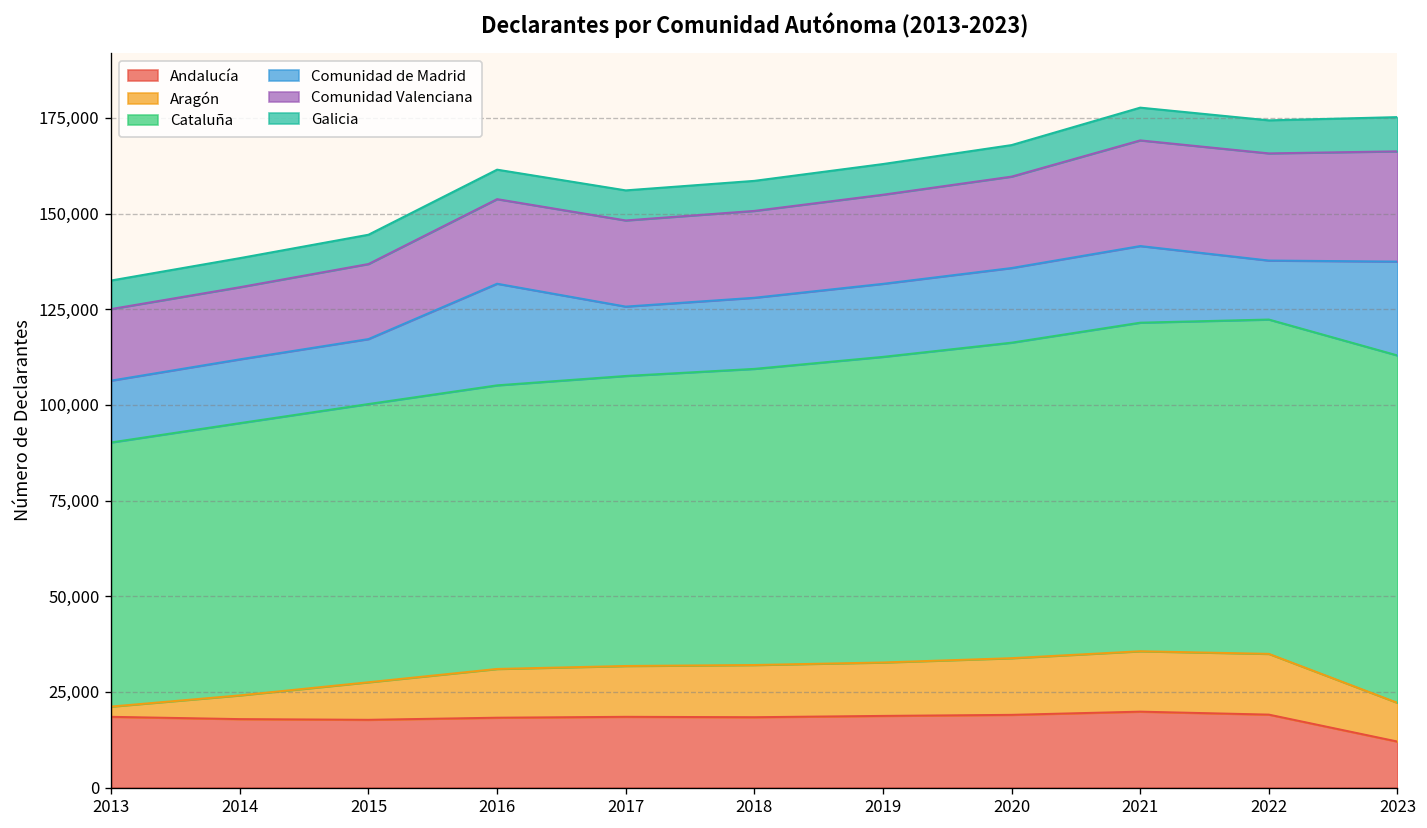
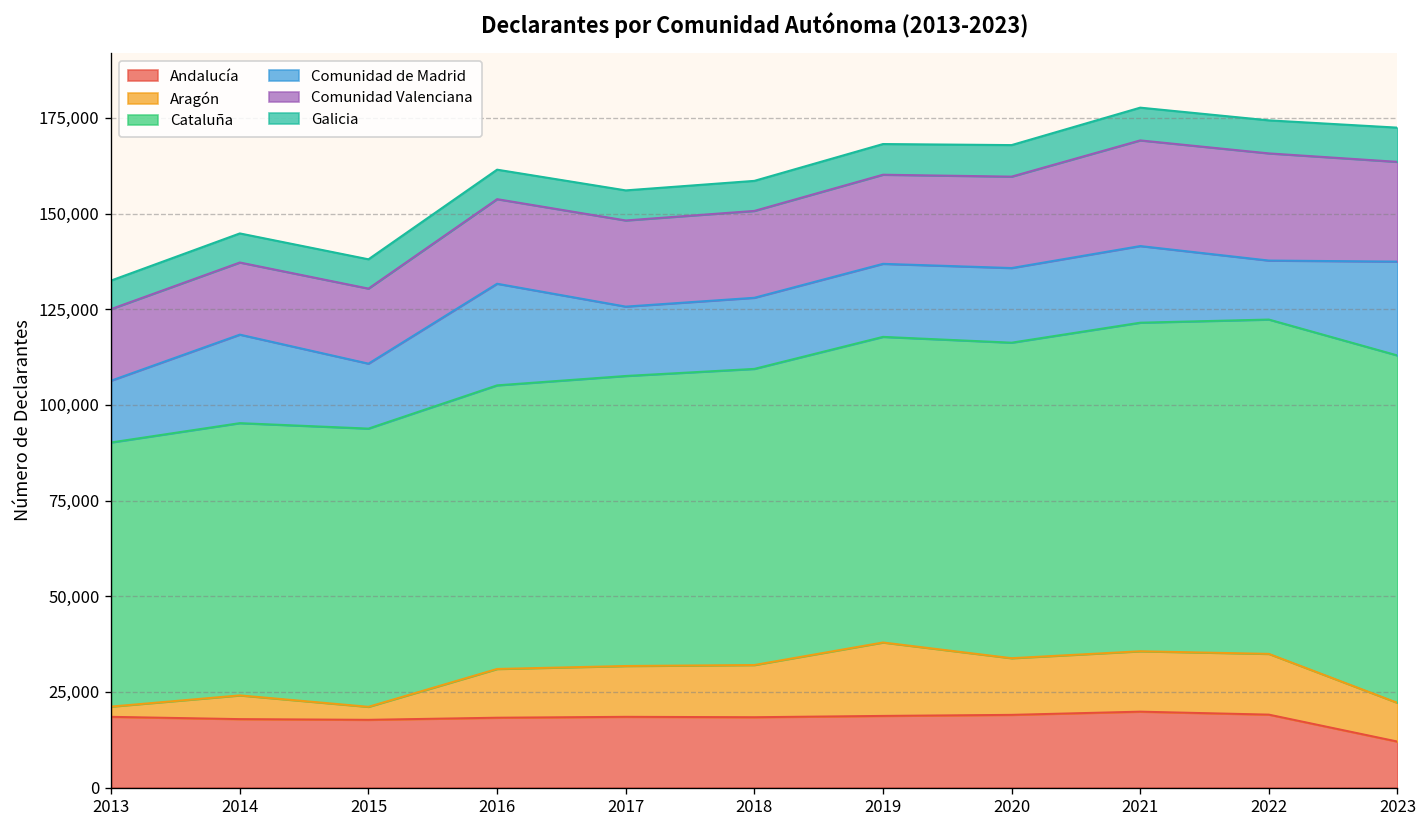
Comunidad de Madrid, 2014: 17,000 -> 23,000
Aragón, 2015: 10,000 -> 3,000
Aragón, 2019: 14,000 -> 19,000
Comunidad Valenciana, 2023: 29,000 -> 26,000
